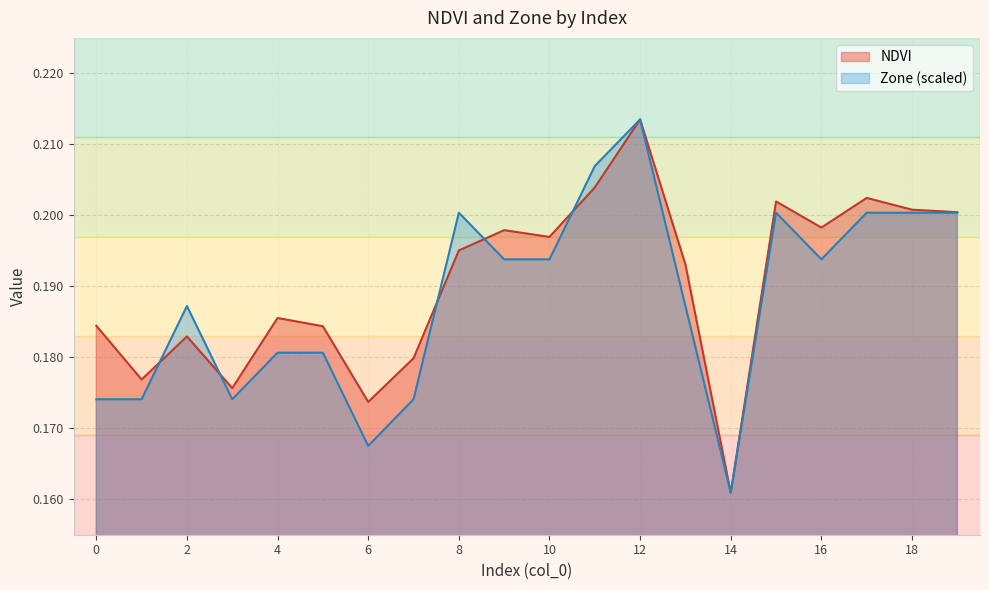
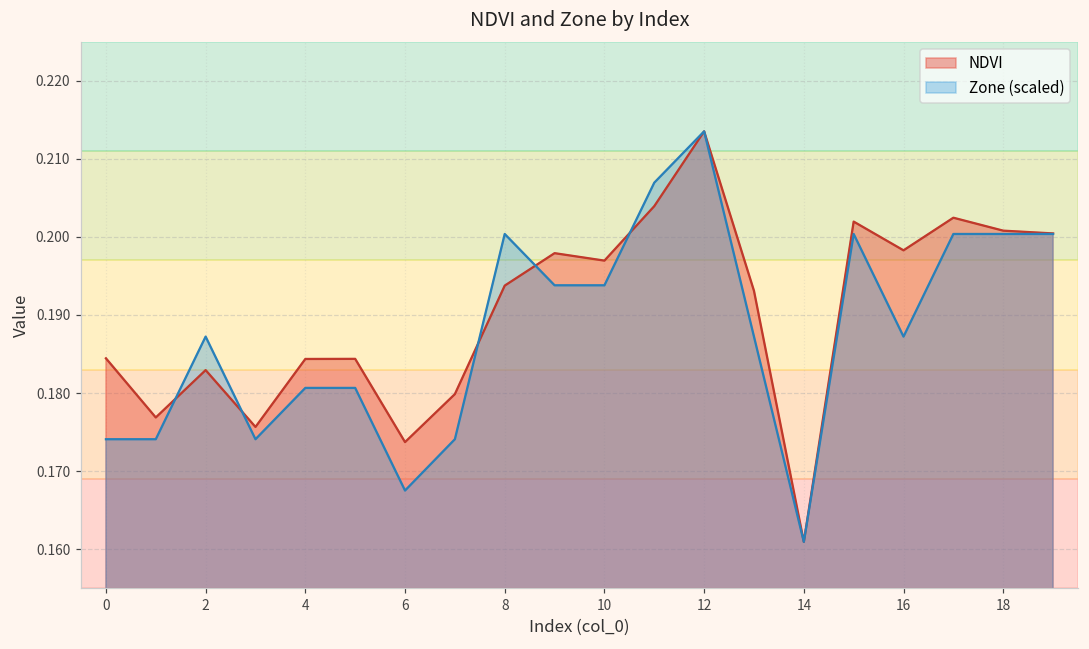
NDVI, 4: 0.186 -> 0.184
NDVI, 8: 0.195 -> 0.194
Zone (scaled), 16: 0.194 -> 0.187
